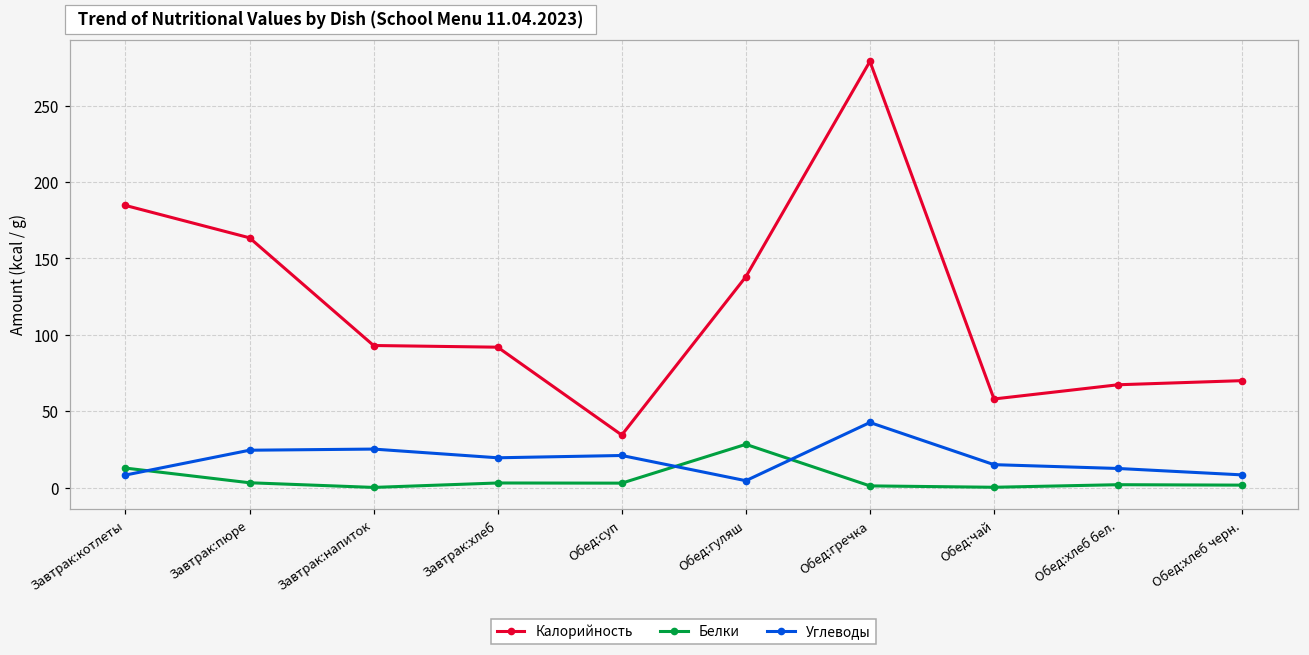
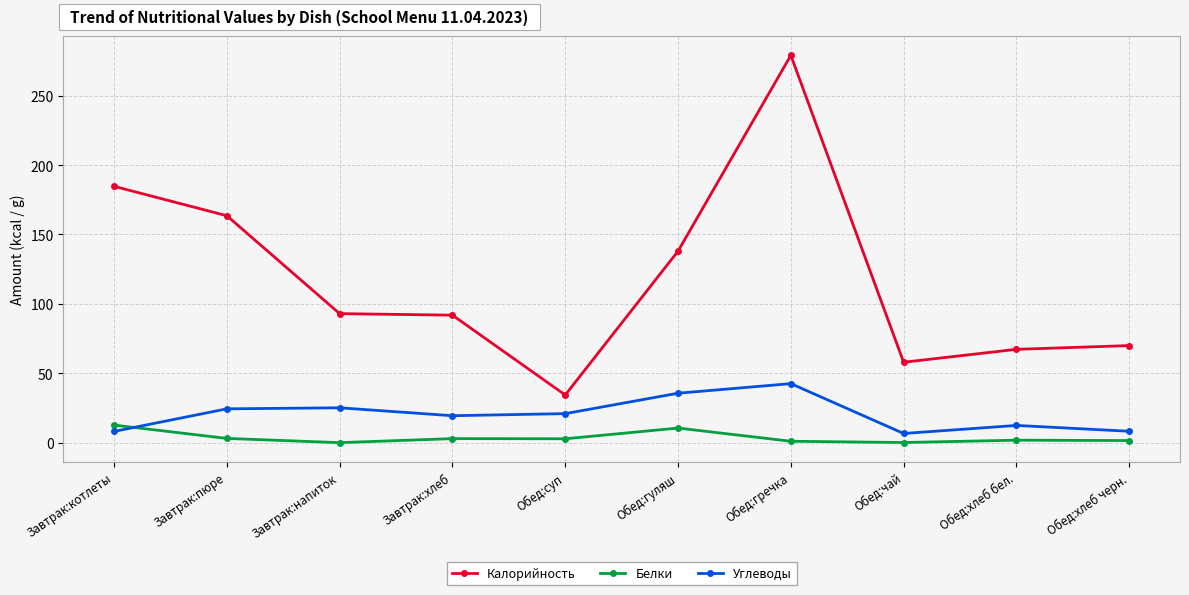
Белки, Обед:гуляш: 28 -> 11
Углеводы, Обед:гуляш: 5 -> 36
Углеводы, Обед:чай: 15 -> 7
